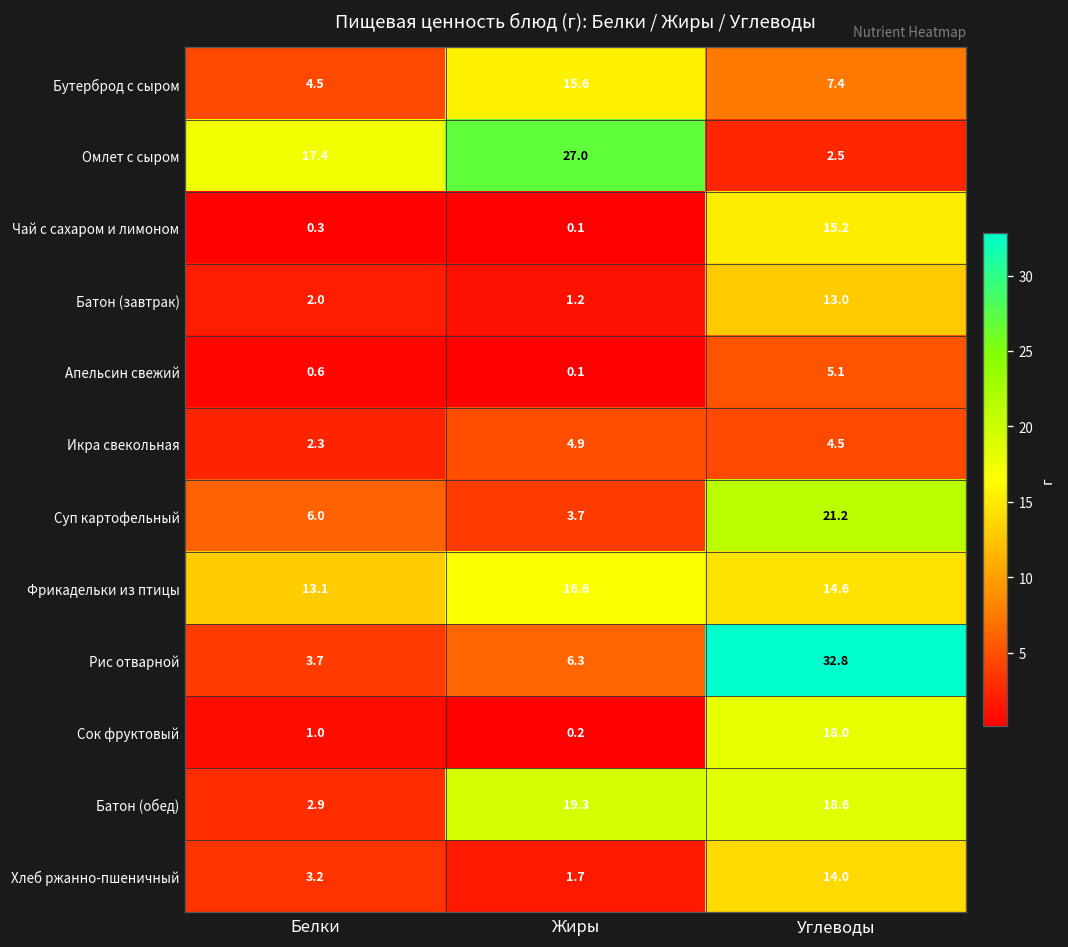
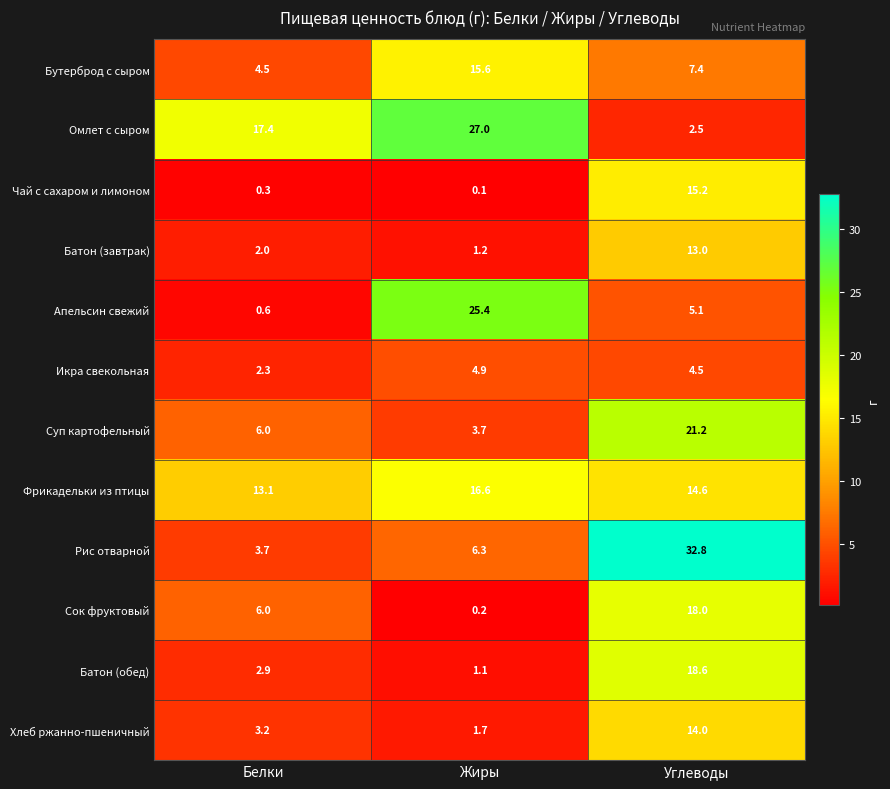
Апельсин свежий, Жиры: 0.1 -> 25.4
Сок фруктовый, Белки: 1.0 -> 6.0
Батон (обед), Жиры: 19.3 -> 1.1
